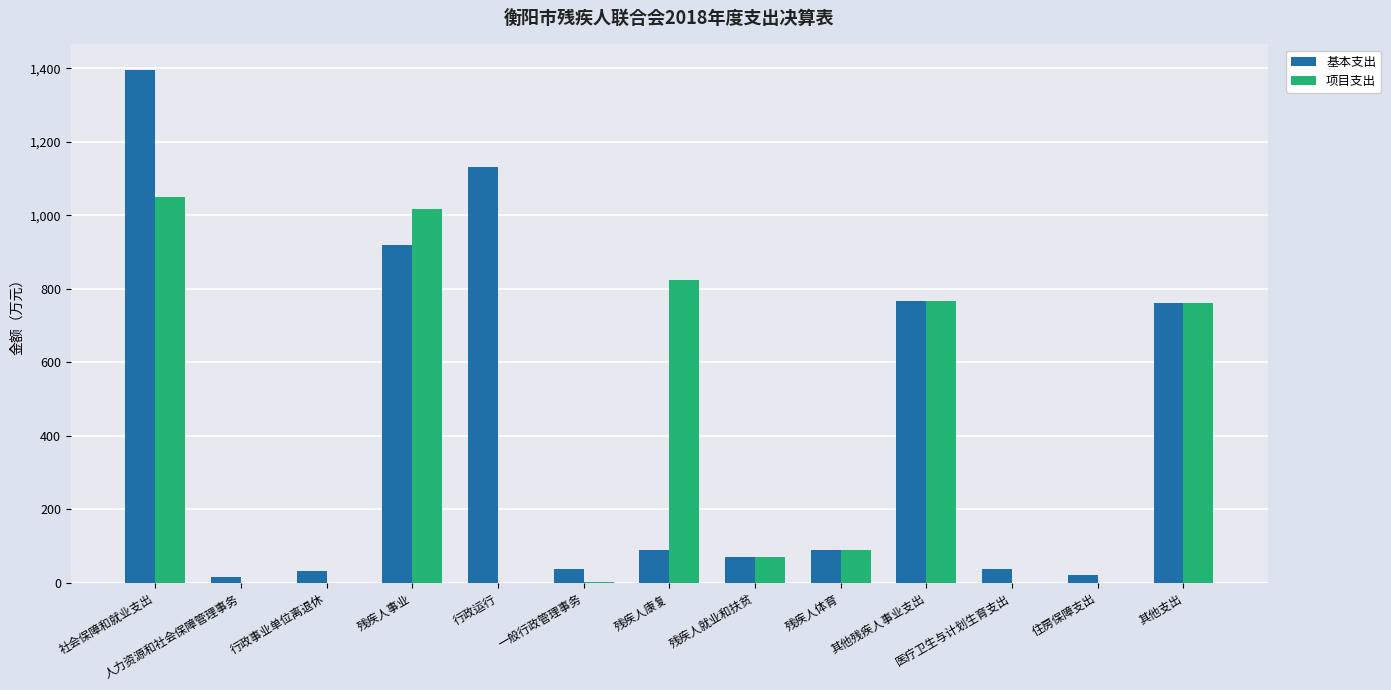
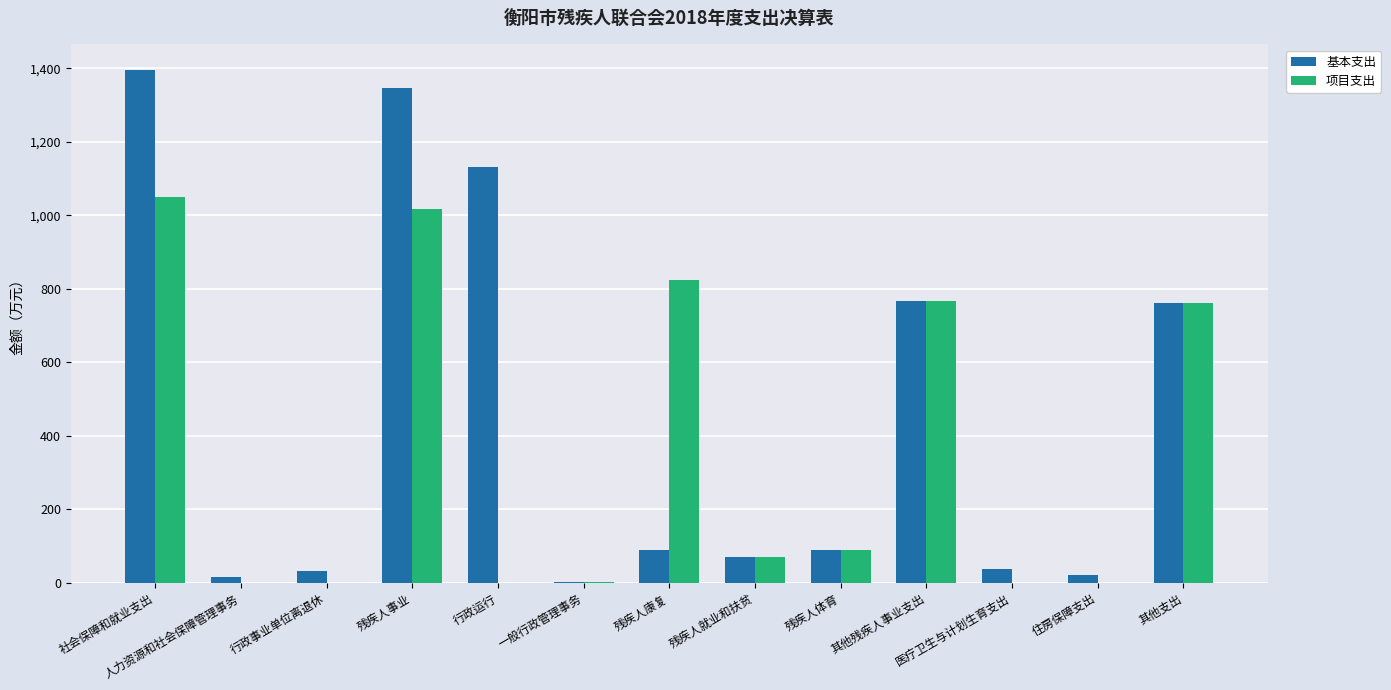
基本支出, 残疾人事业: 920 -> 1,350
基本支出, 一般行政管理事务: 40 -> 0
